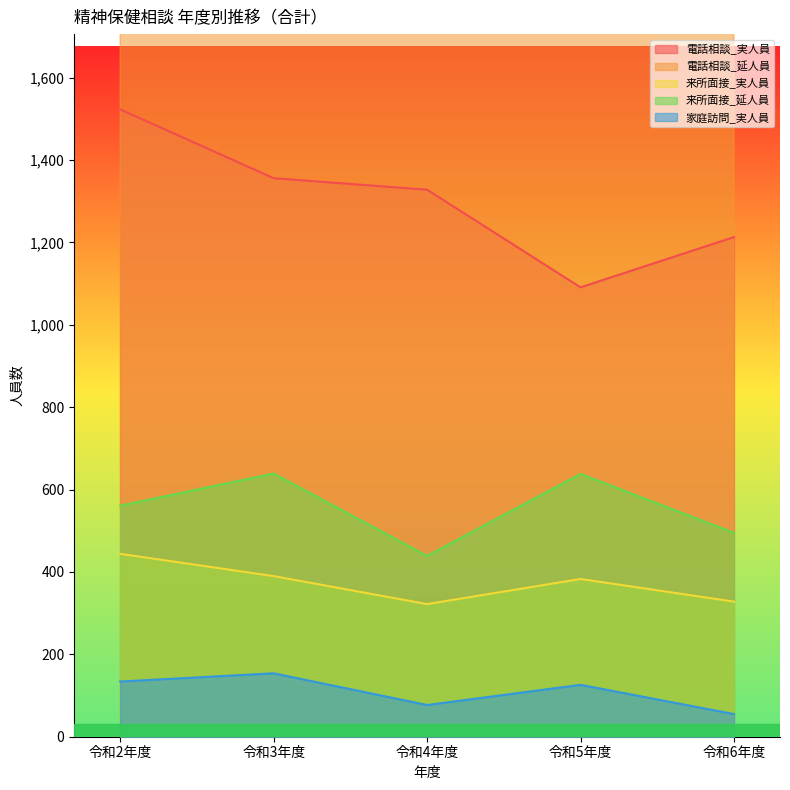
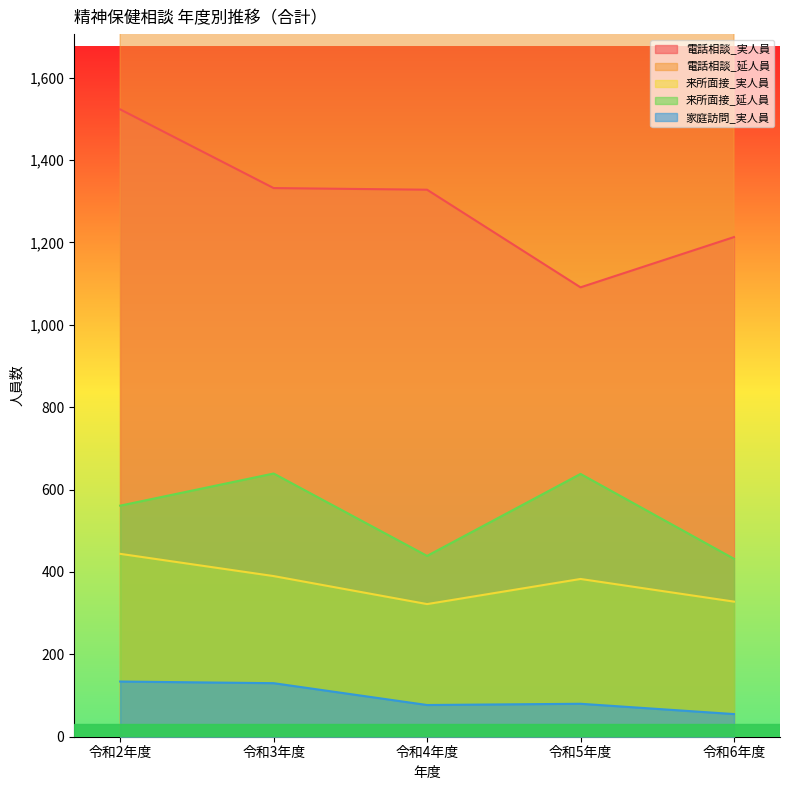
電話相談_実人員, 令和3年度: 1,360 -> 1,330
家庭訪問_実人員, 令和3年度: 150 -> 130
家庭訪問_実人員, 令和5年度: 130 -> 80
来所面接_延人員, 令和6年度: 500 -> 430
